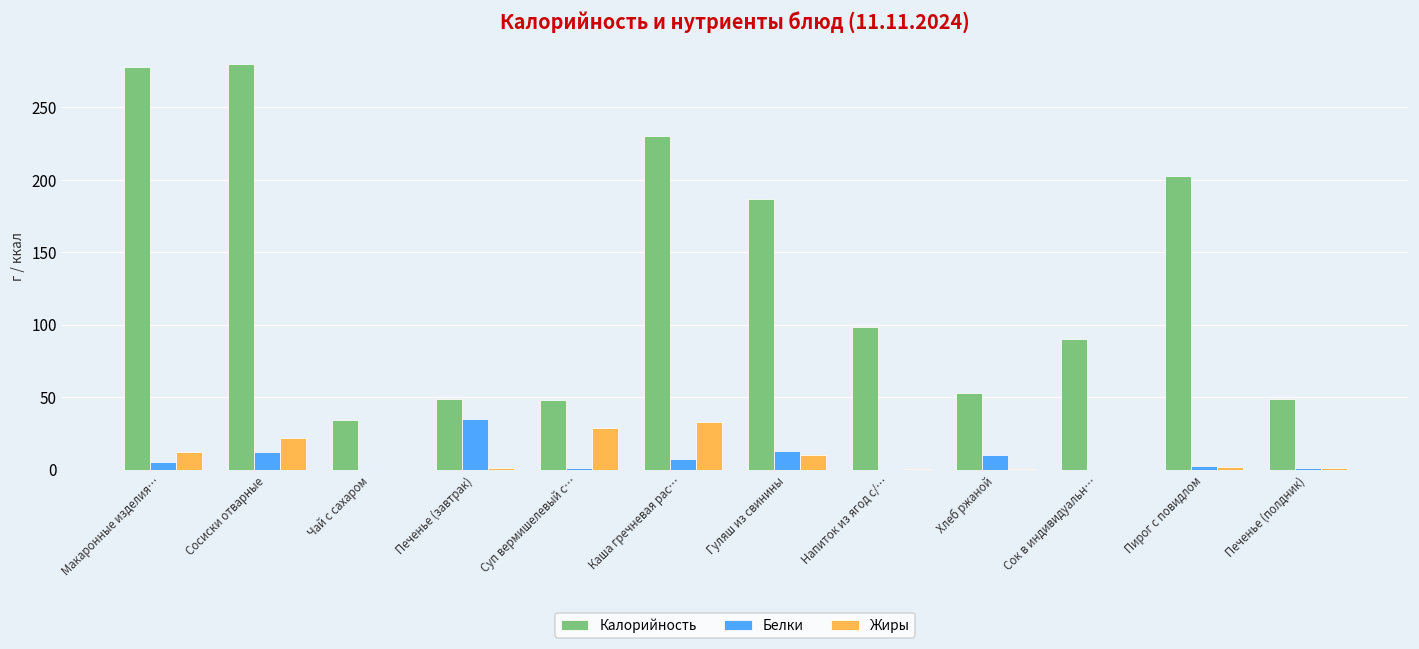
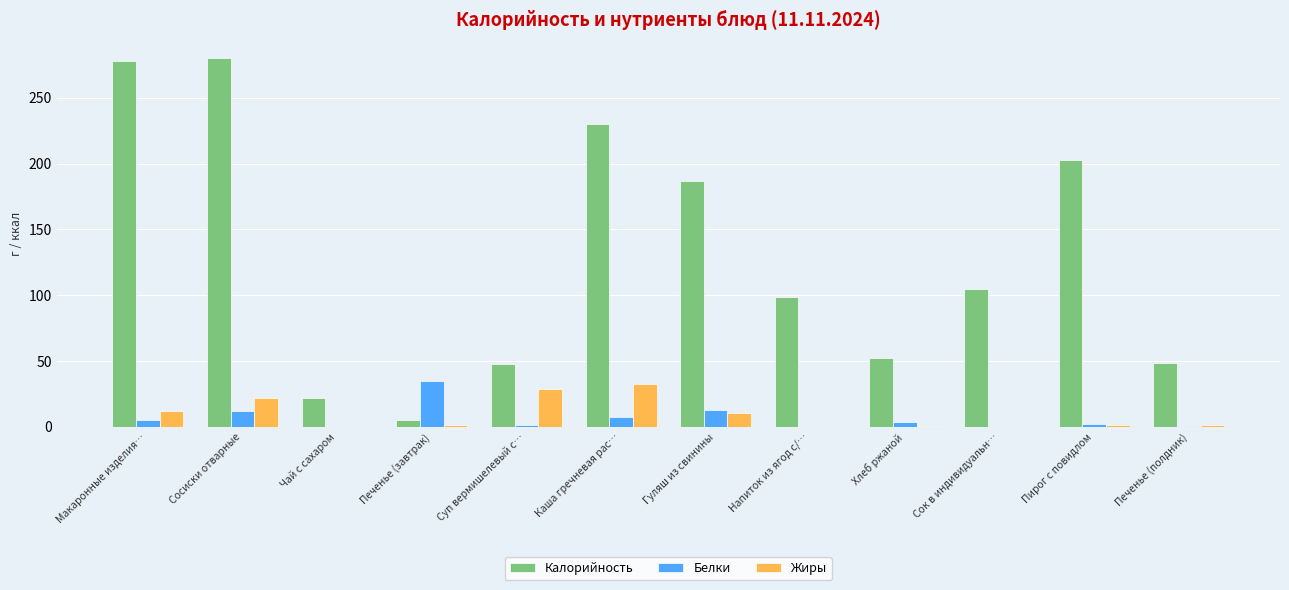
Калорийность, Чай с сахаром: 34 -> 22
Калорийность, Печенье (завтрак): 49 -> 5
Белки, Хлеб ржаной: 10 -> 3
Калорийность, Сок в индивидуальн…: 90 -> 105
